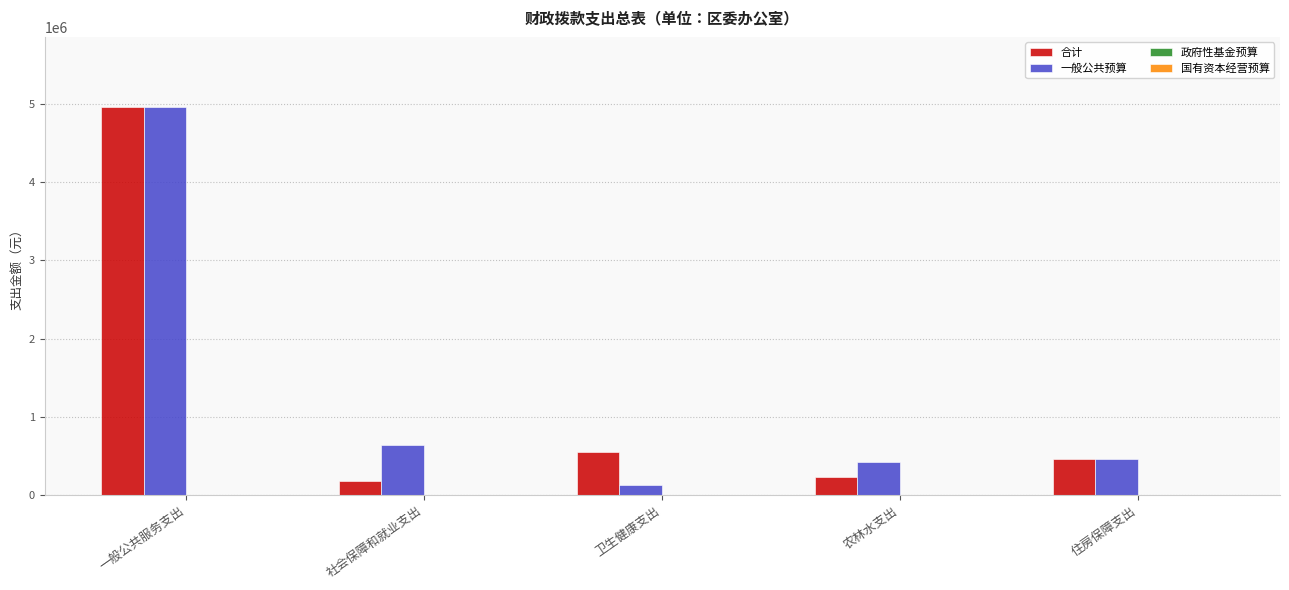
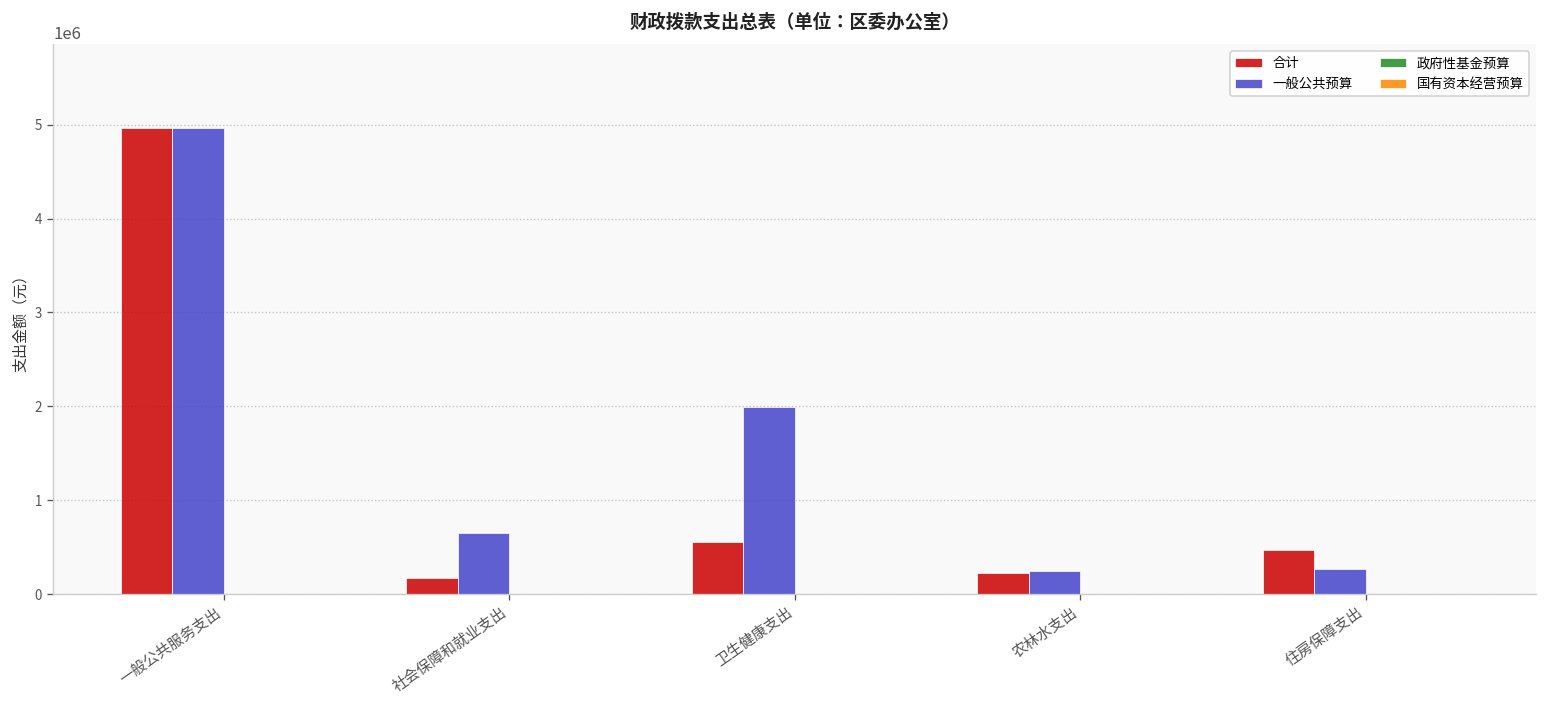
一般公共预算, 卫生健康支出: 100000 -> 2000000
一般公共预算, 农林水支出: 400000 -> 200000
一般公共预算, 住房保障支出: 500000 -> 300000
